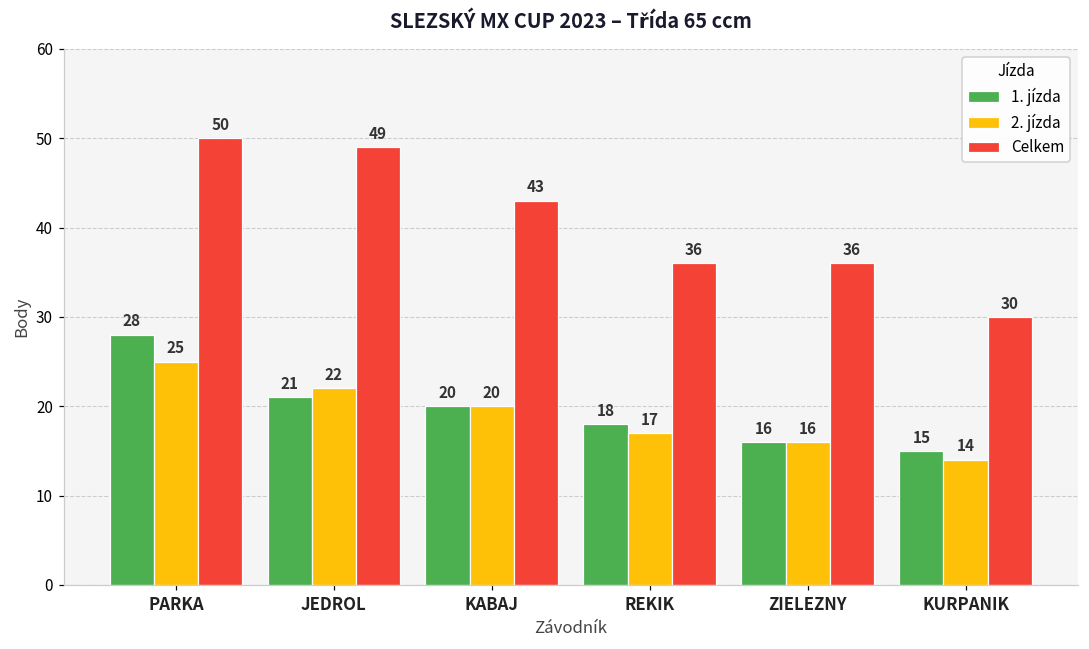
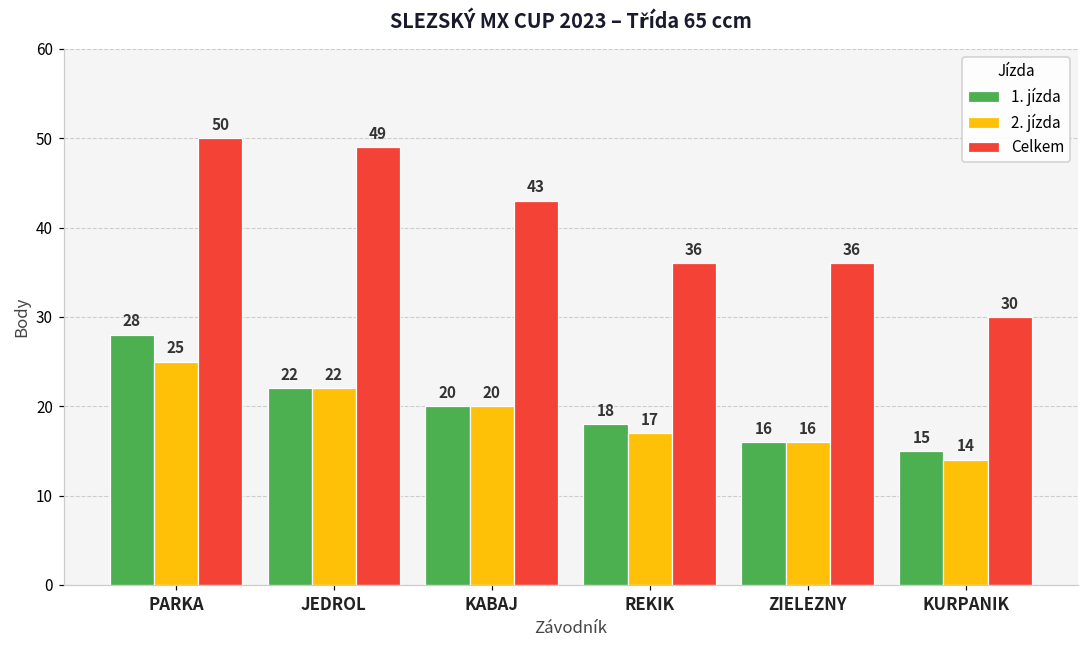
1. jízda, JEDROL: 21 -> 22
